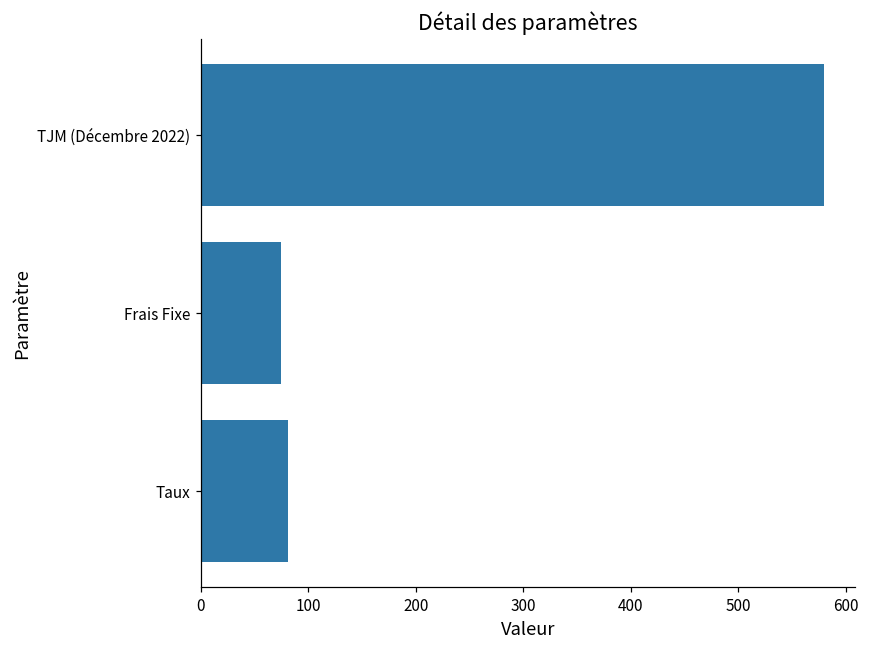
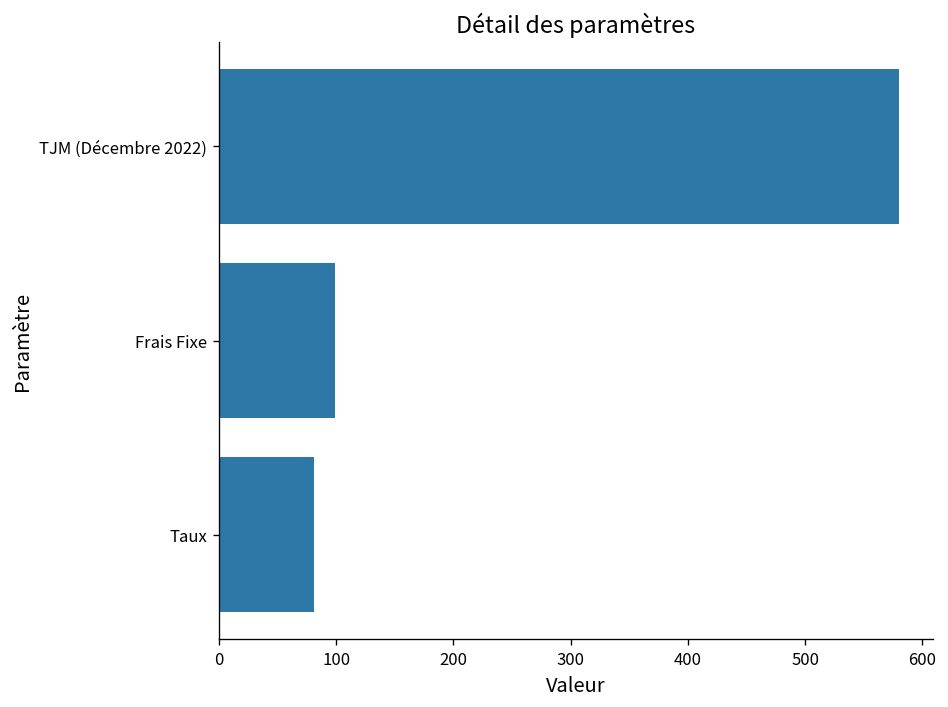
Frais Fixe: 80 -> 100
